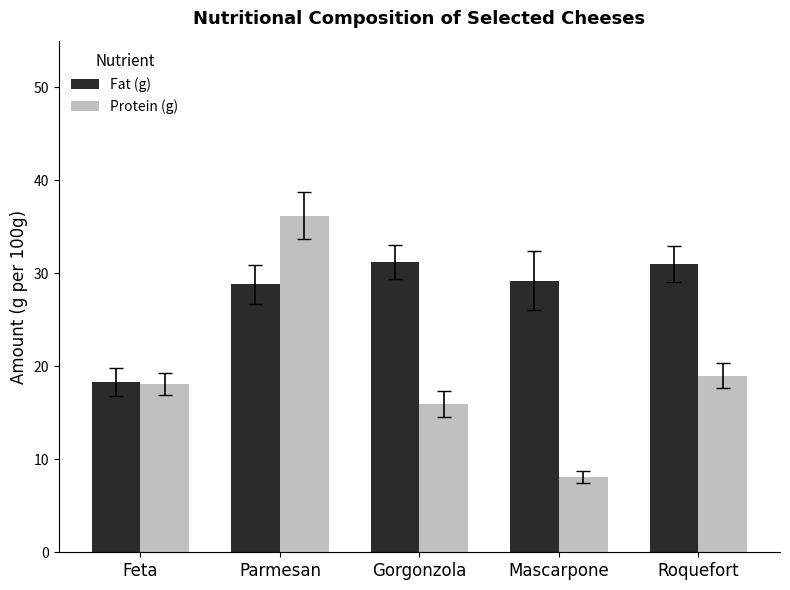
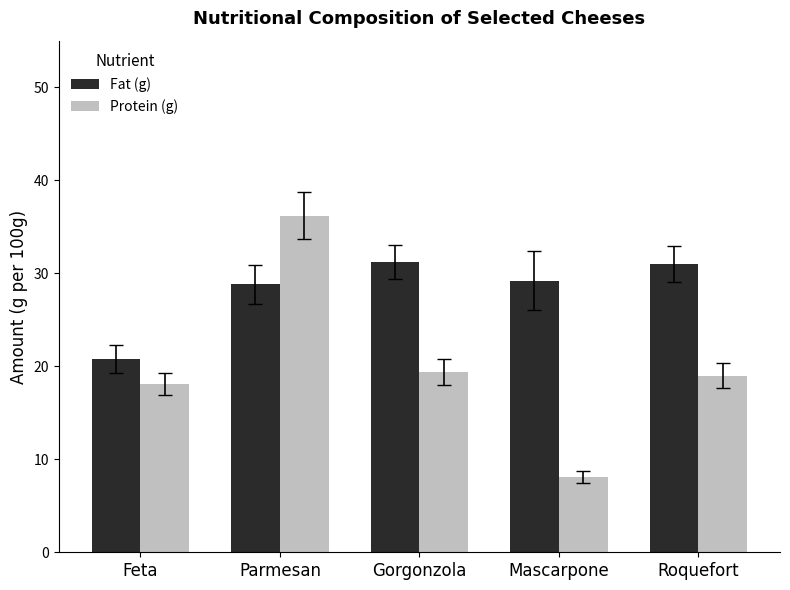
Fat (g), Feta: 18 -> 21
Protein (g), Gorgonzola: 16 -> 19
